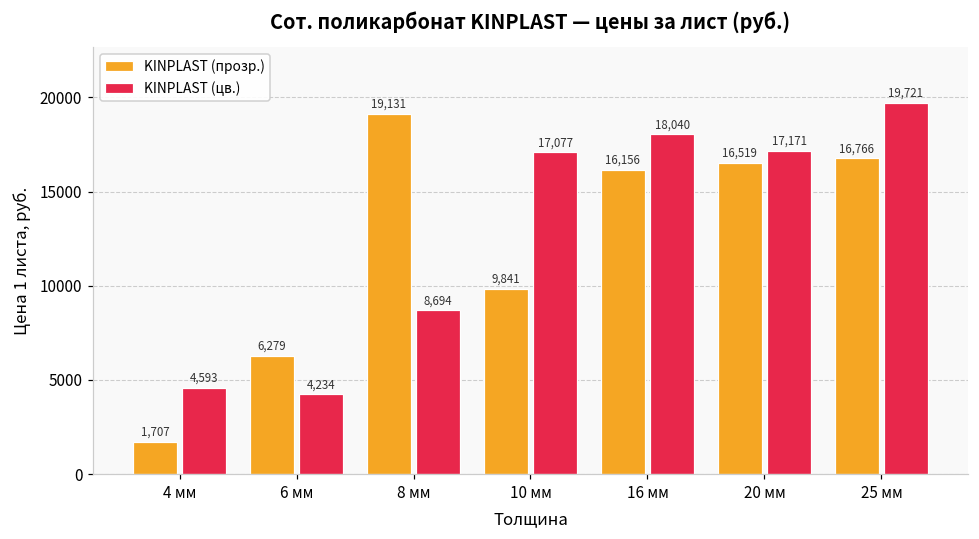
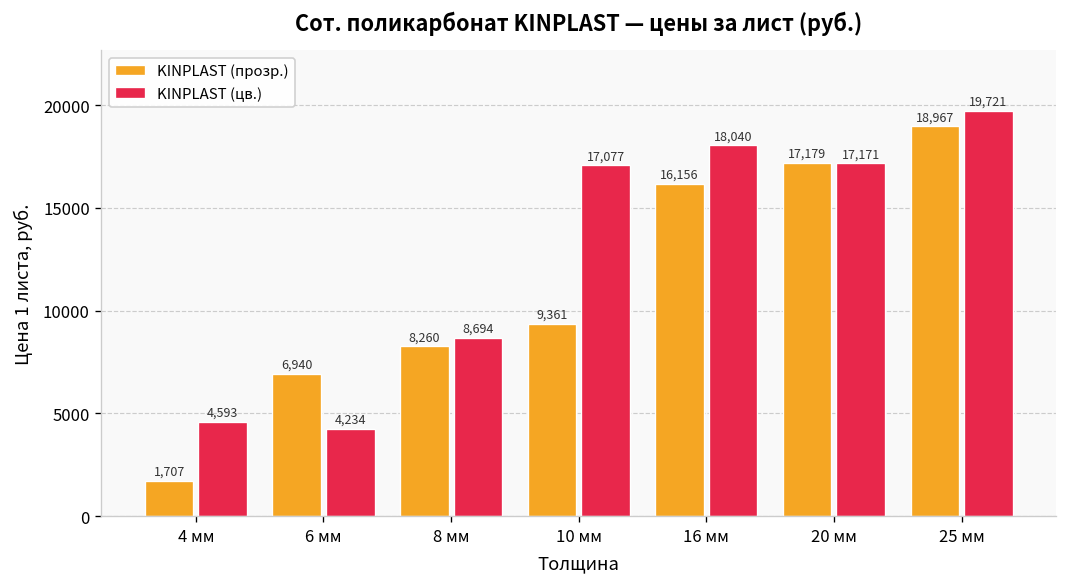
KINPLAST (прозр.), 6 мм: 6,279 -> 6,940
KINPLAST (прозр.), 8 мм: 19,131 -> 8,260
KINPLAST (прозр.), 10 мм: 9,841 -> 9,361
KINPLAST (прозр.), 20 мм: 16,519 -> 17,179
KINPLAST (прозр.), 25 мм: 16,766 -> 18,967
